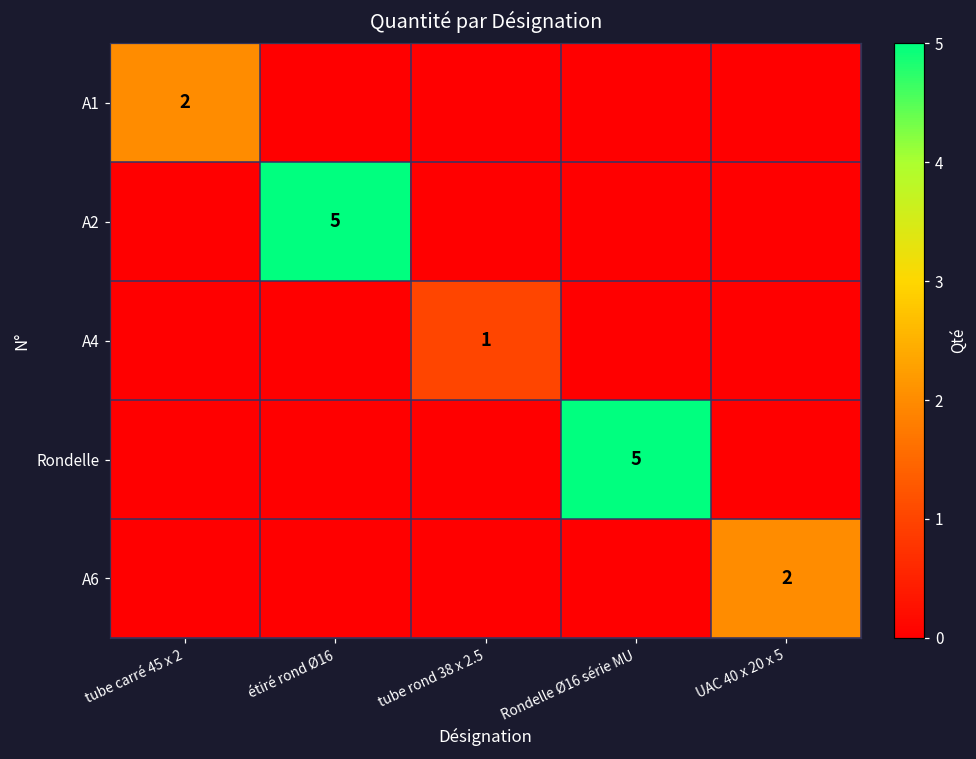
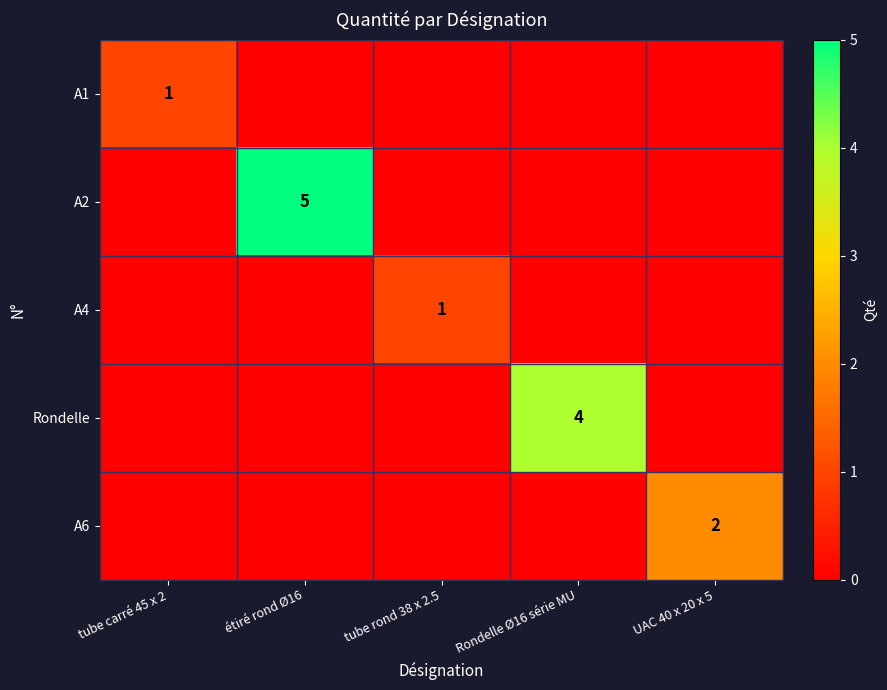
A1, tube carré 45 x 2: 2 -> 1
Rondelle, Rondelle Ø16 série MU: 5 -> 4
